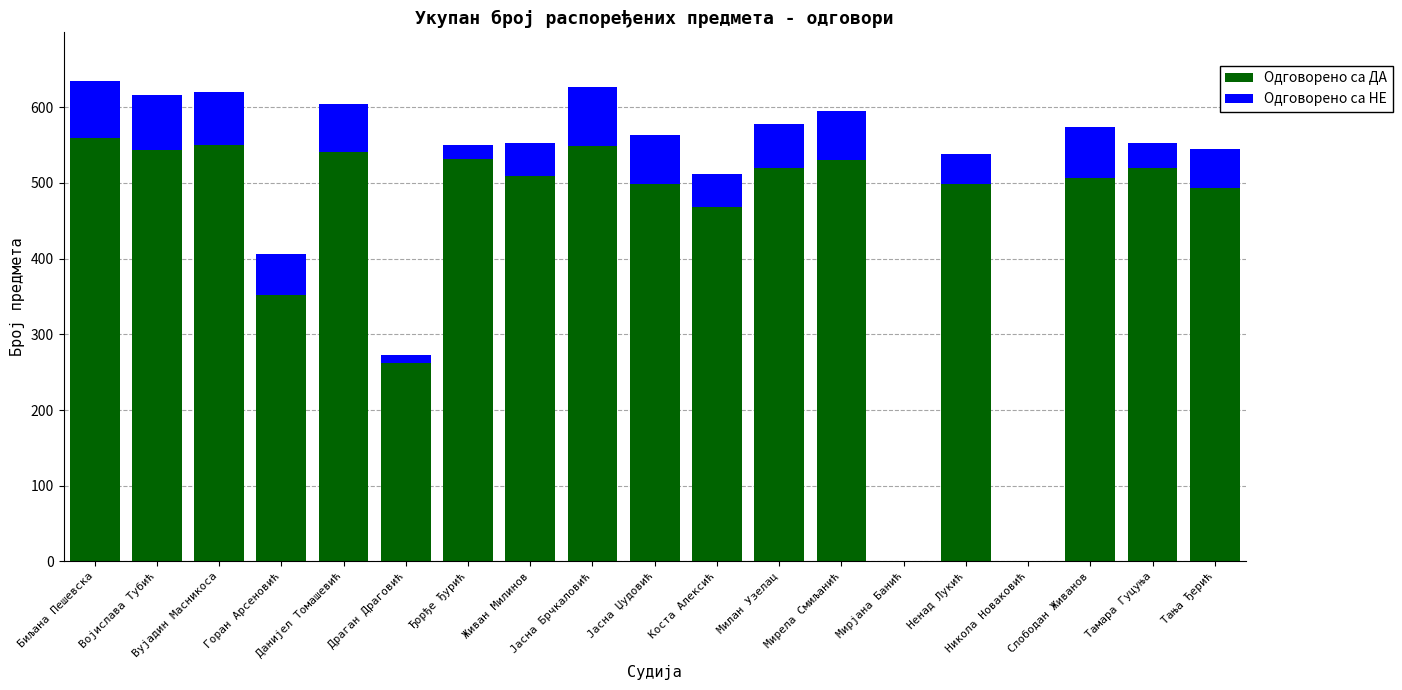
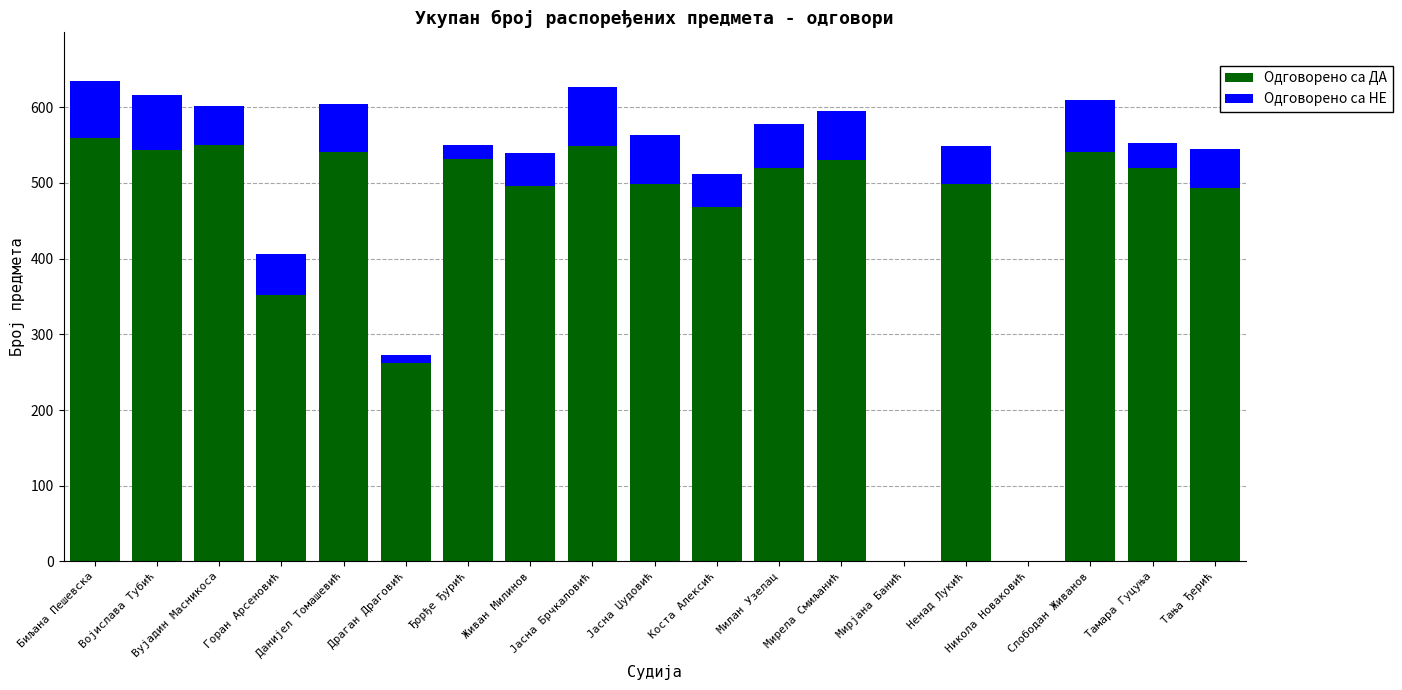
Одговорено са НЕ, Вујадин Масникоса: 70 -> 50
Одговорено са ДА, Живан Милинов: 510 -> 500
Одговорено са НЕ, Ненад Лукић: 40 -> 50
Одговорено са ДА, Слободан Живанов: 510 -> 540
